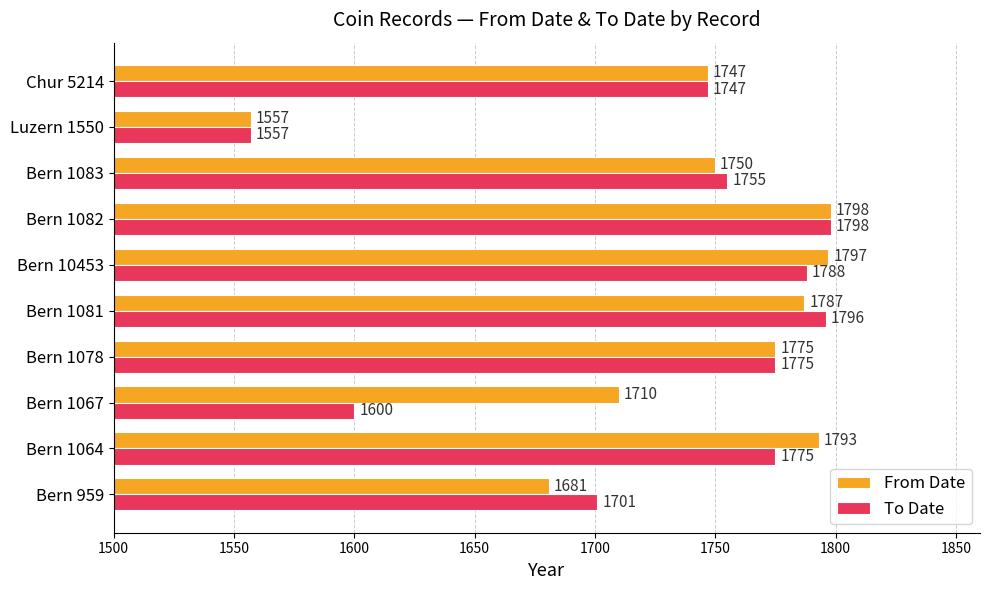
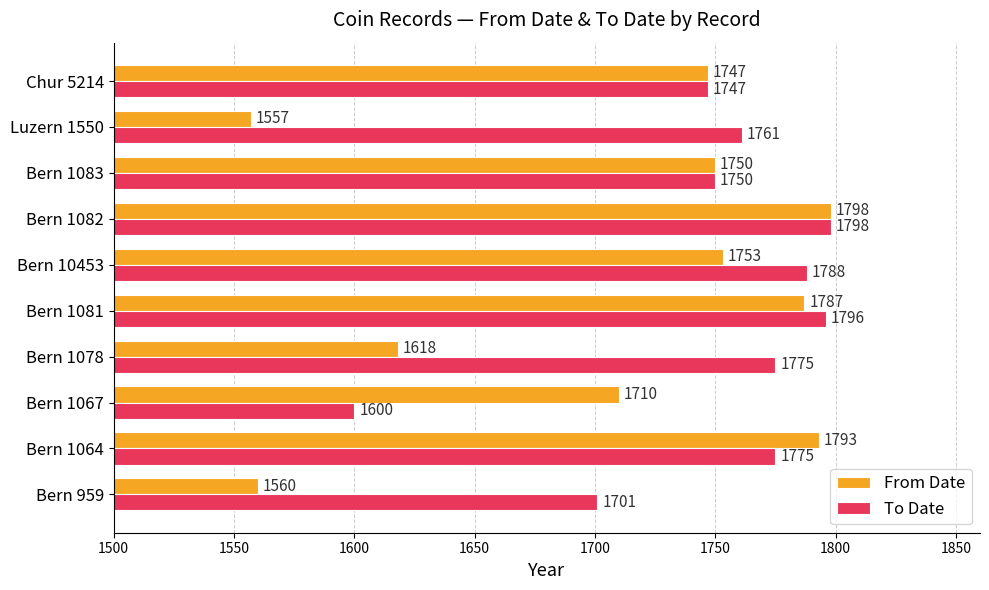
To Date, Luzern 1550: 1557 -> 1761
To Date, Bern 1083: 1755 -> 1750
From Date, Bern 10453: 1797 -> 1753
From Date, Bern 1078: 1775 -> 1618
From Date, Bern 959: 1681 -> 1560
